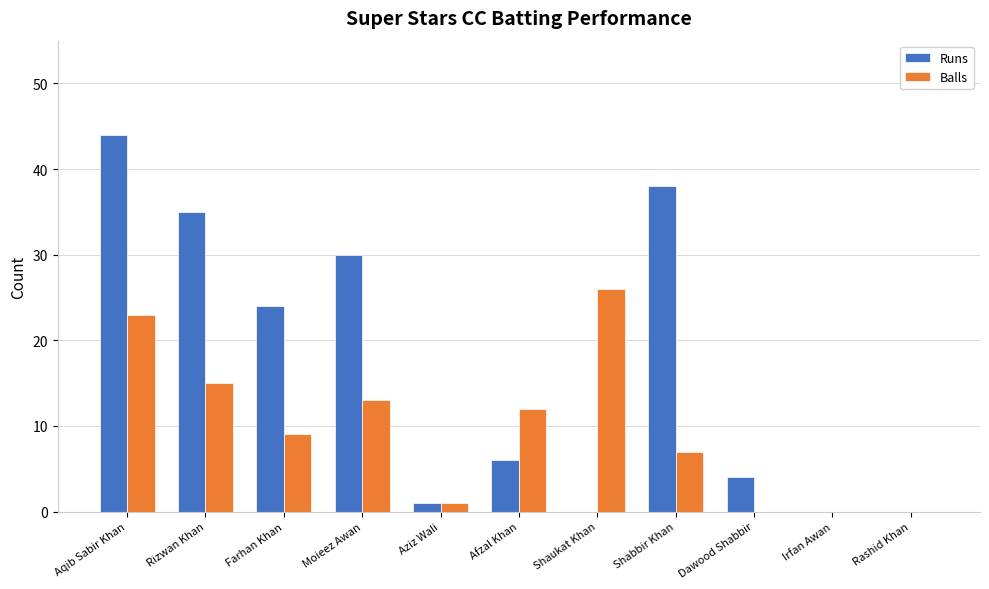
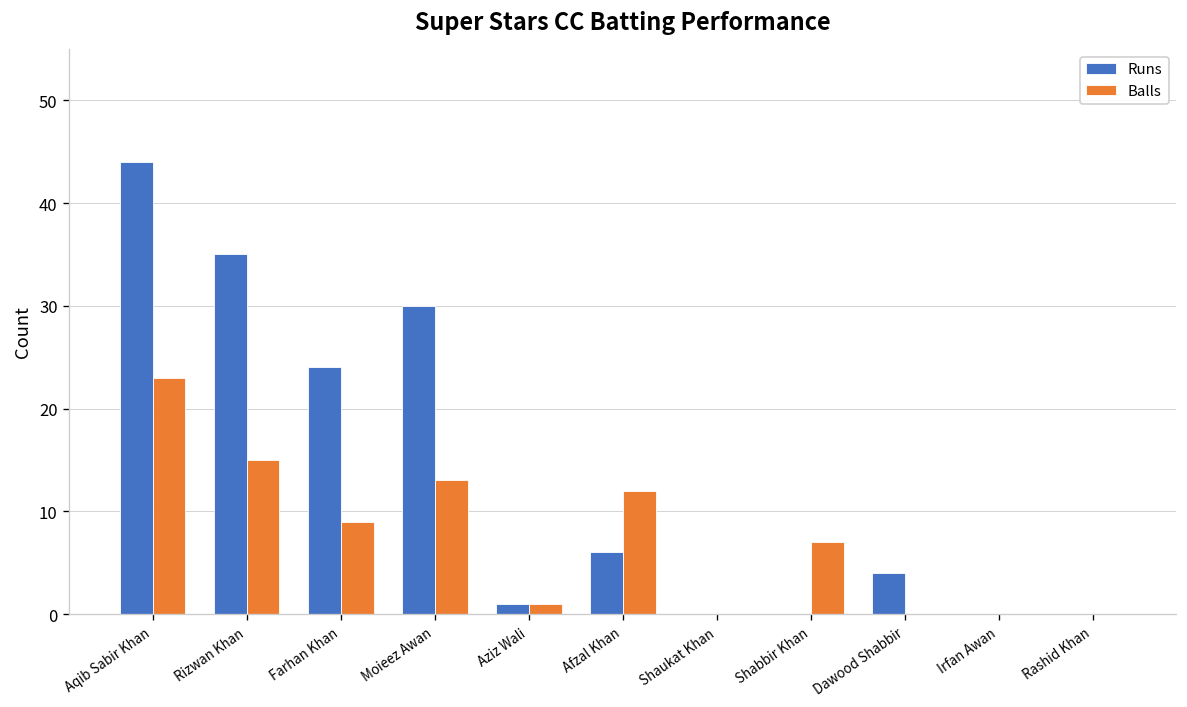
Balls, Shaukat Khan: 26 -> 0
Runs, Shabbir Khan: 38 -> 0
